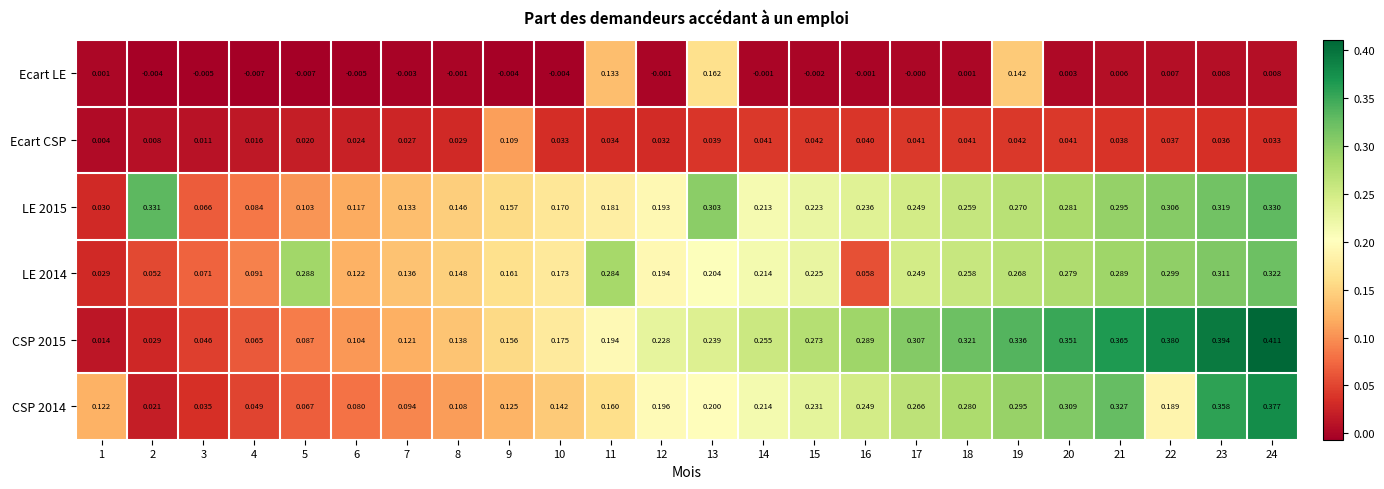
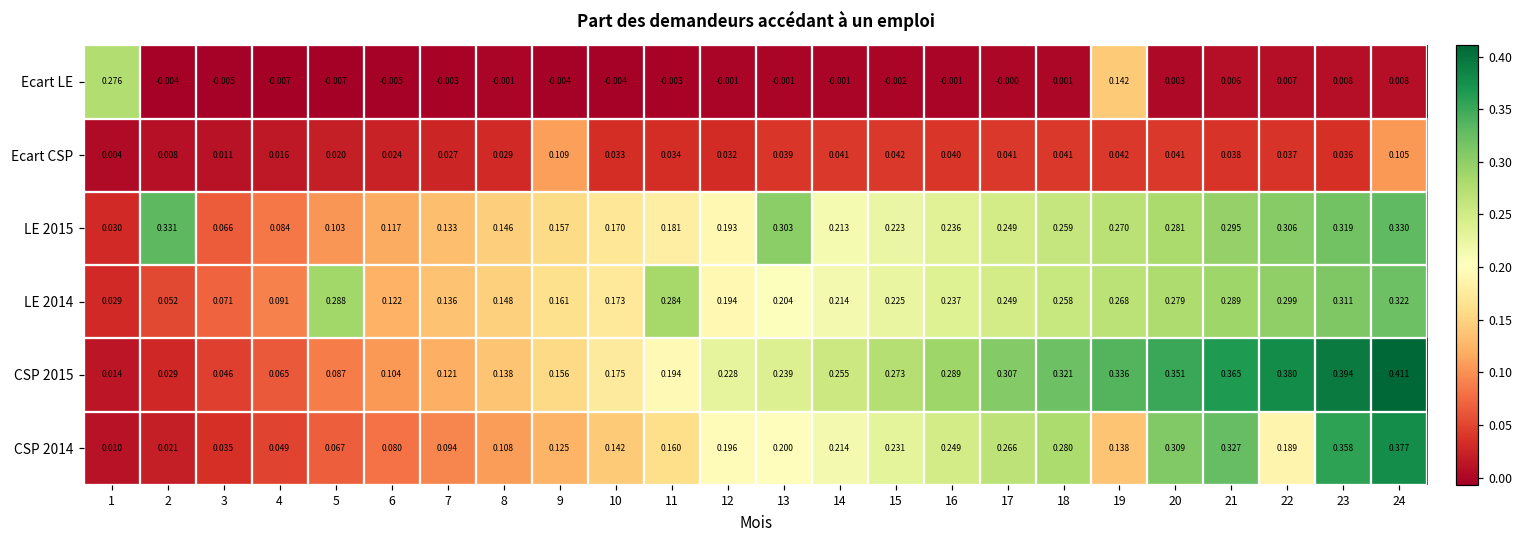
Ecart LE, 1: 0.001 -> 0.276
Ecart LE, 11: 0.133 -> -0.003
Ecart LE, 13: 0.162 -> -0.001
Ecart CSP, 24: 0.033 -> 0.105
LE 2014, 16: 0.058 -> 0.237
CSP 2014, 1: 0.122 -> 0.010
CSP 2014, 19: 0.295 -> 0.138
